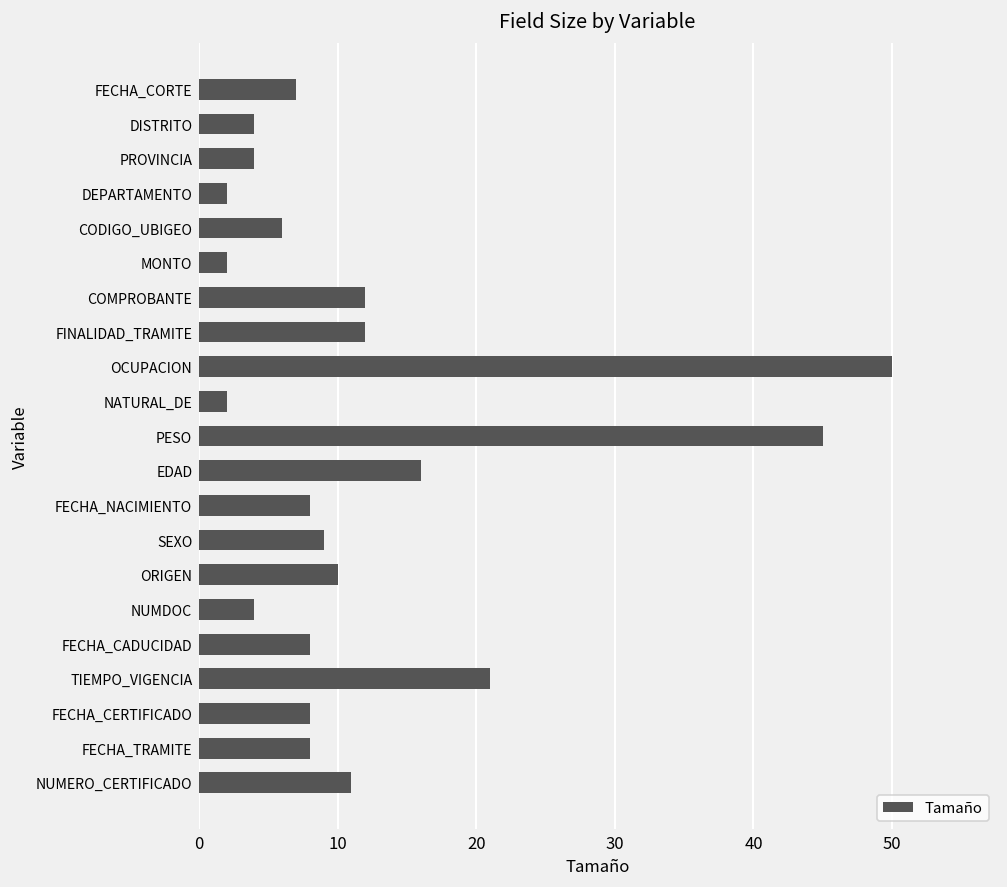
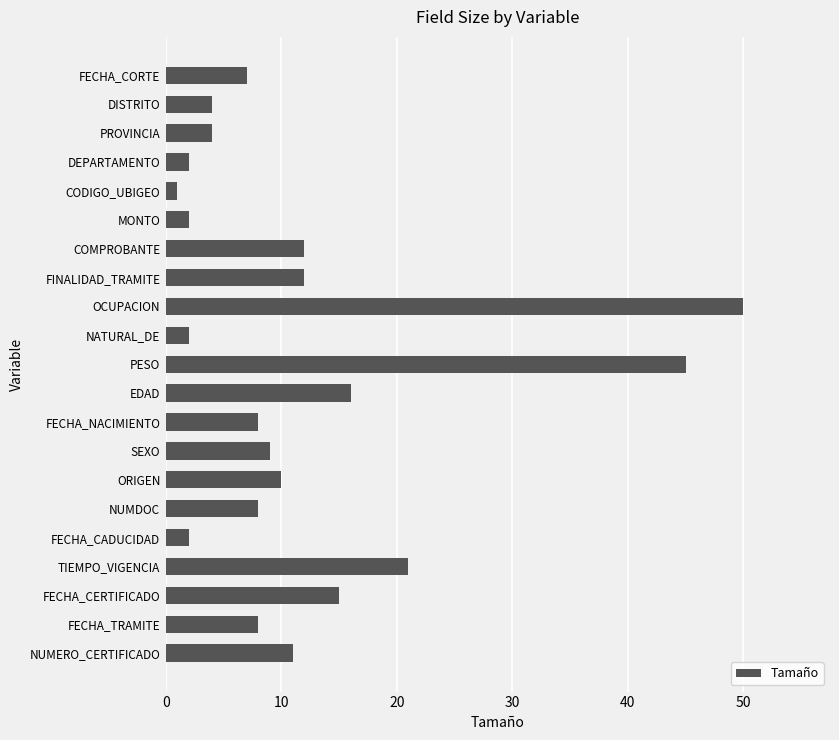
CODIGO_UBIGEO: 6 -> 1
NUMDOC: 4 -> 8
FECHA_CADUCIDAD: 8 -> 2
FECHA_CERTIFICADO: 8 -> 15
